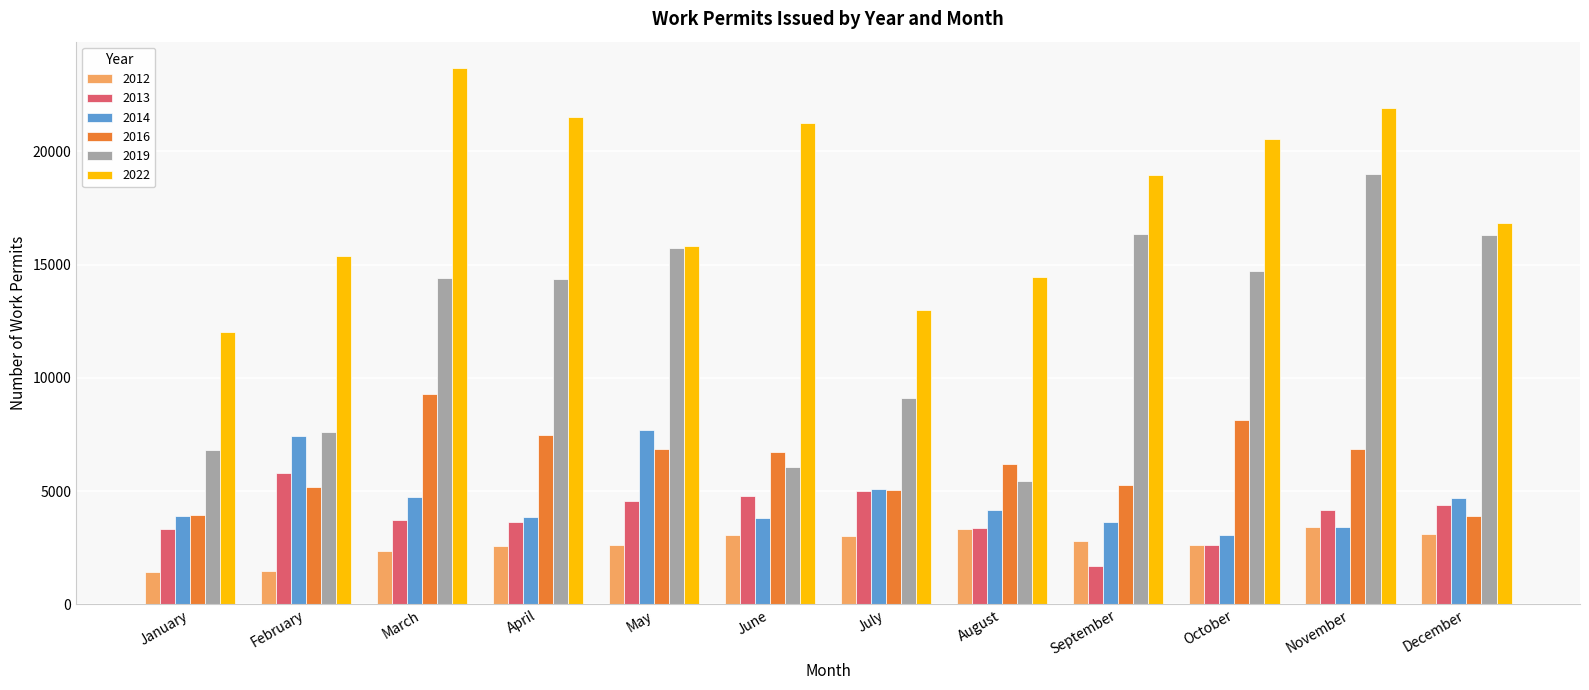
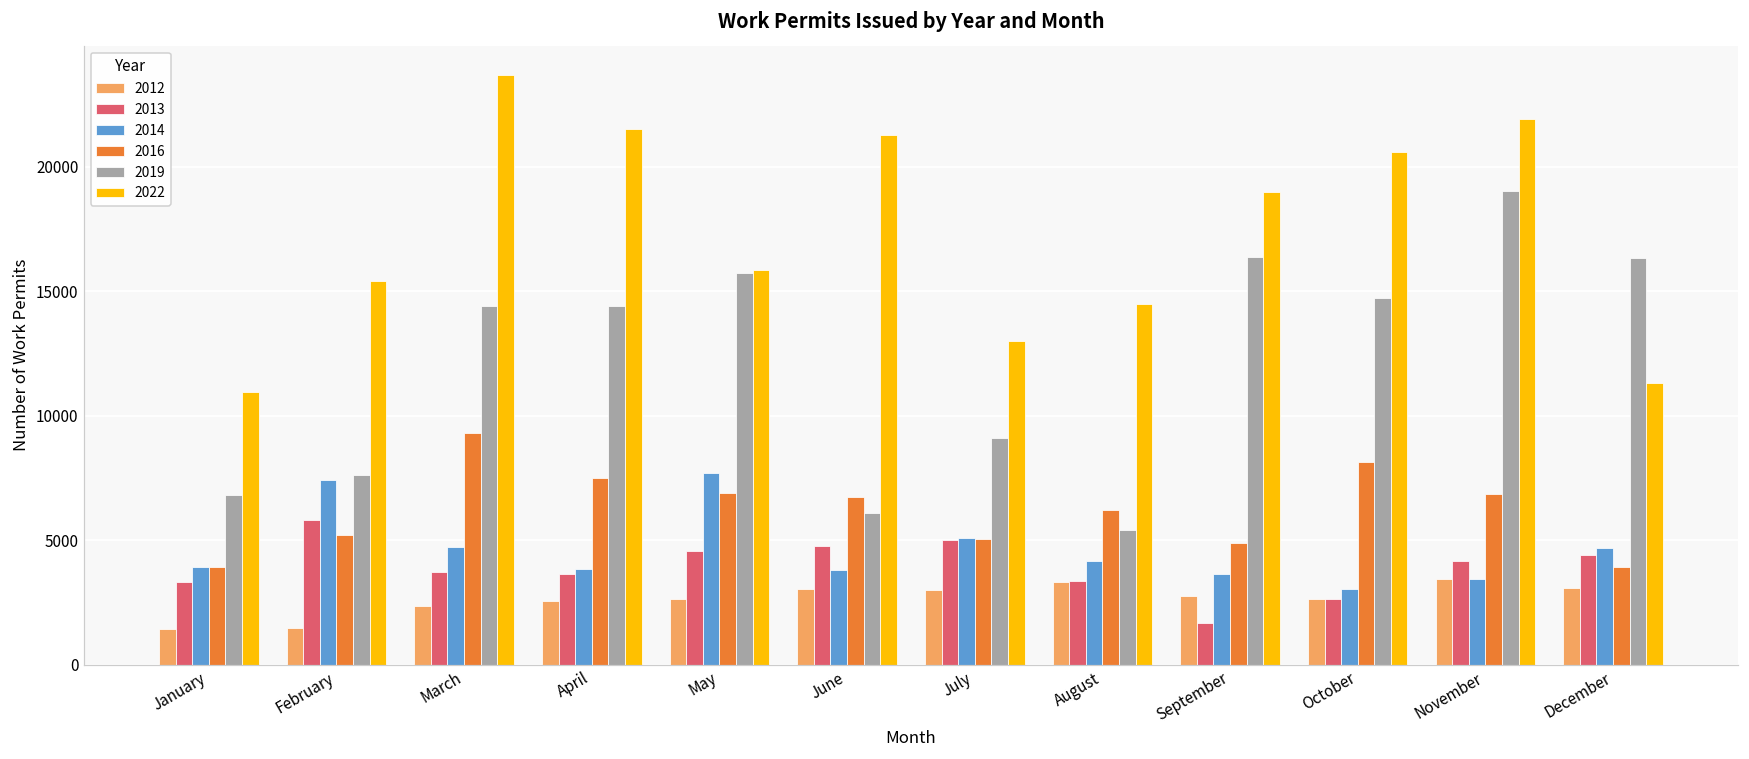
2022, January: 12000 -> 11000
2016, September: 5300 -> 4900
2022, December: 16800 -> 11300
